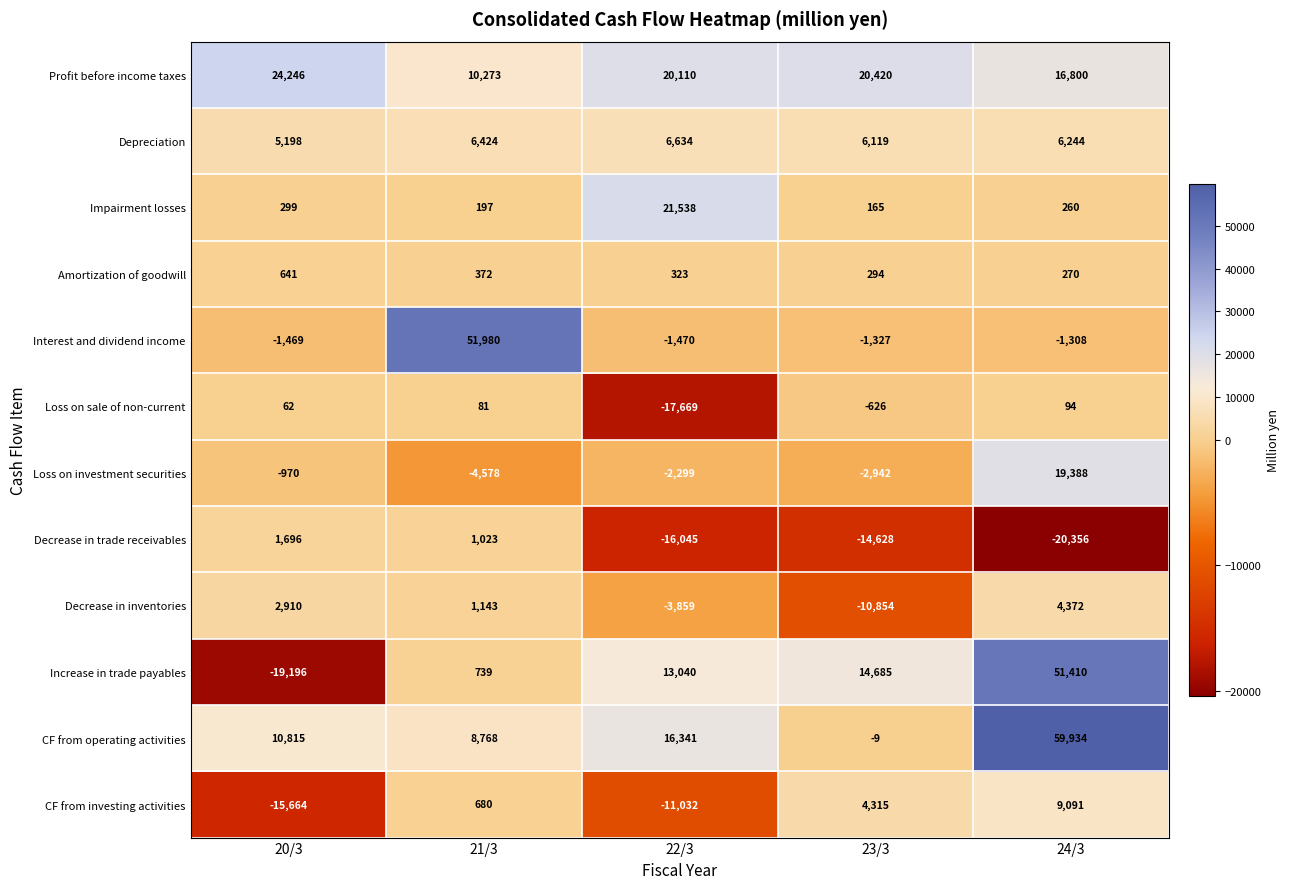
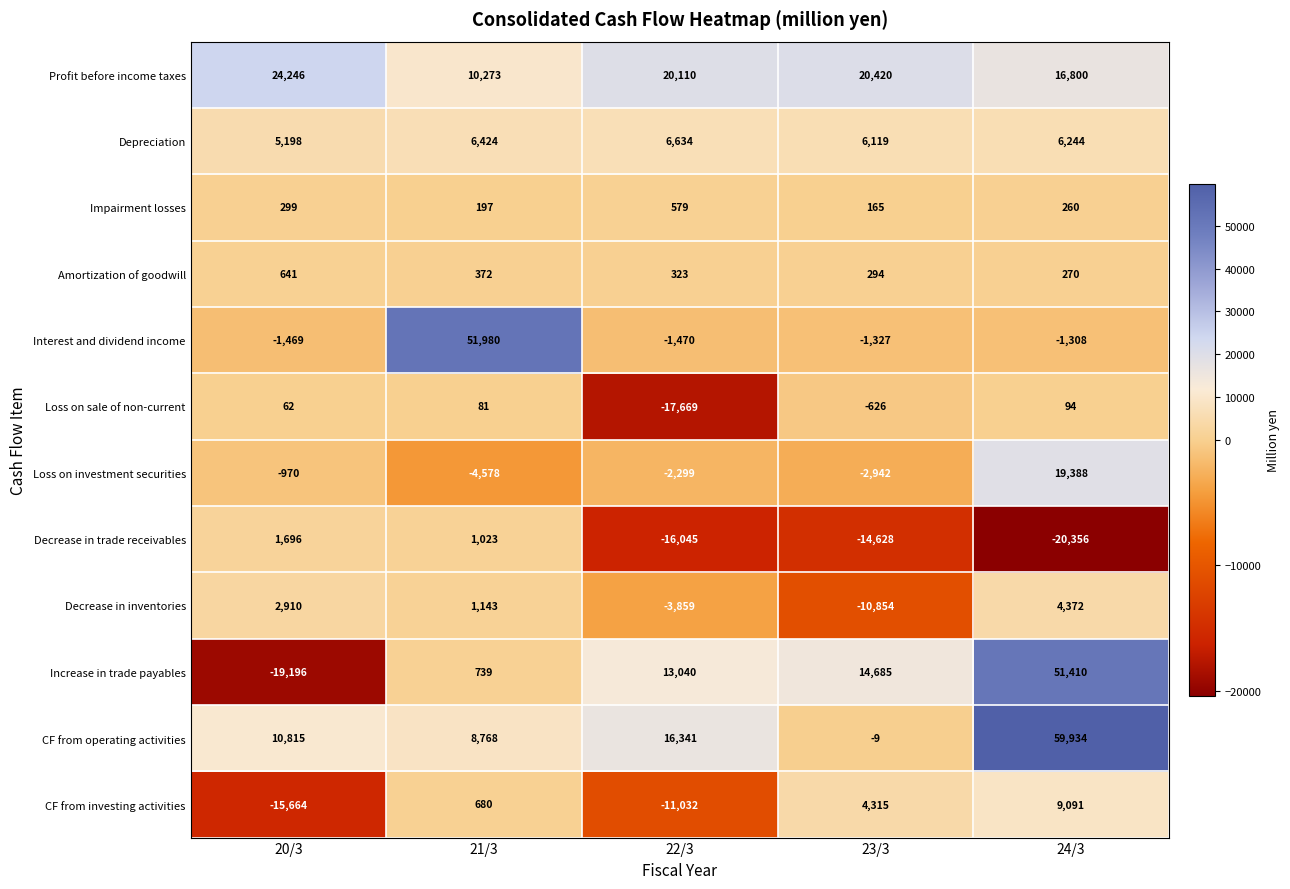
Impairment losses, 22/3: 21,538 -> 579
